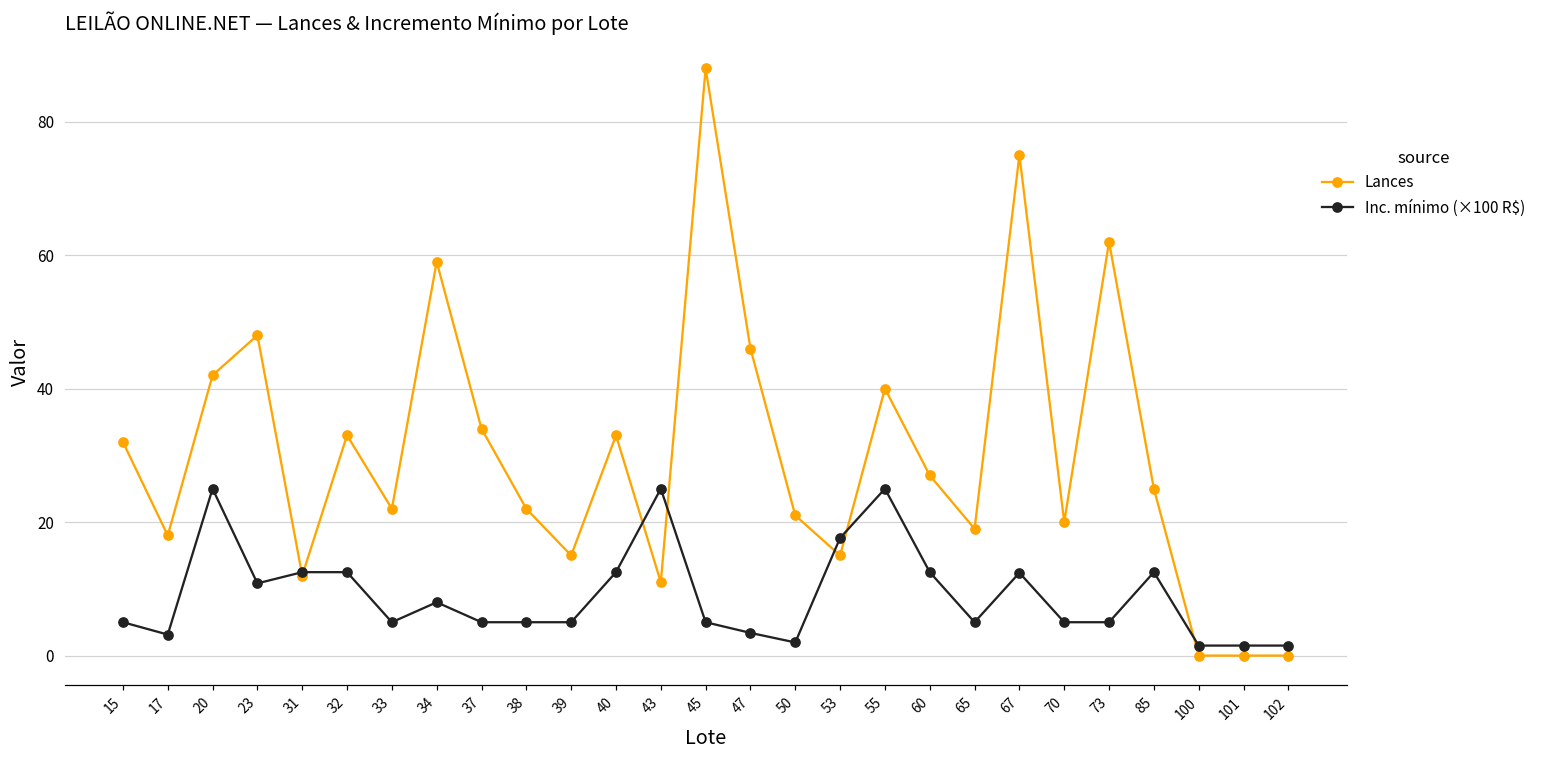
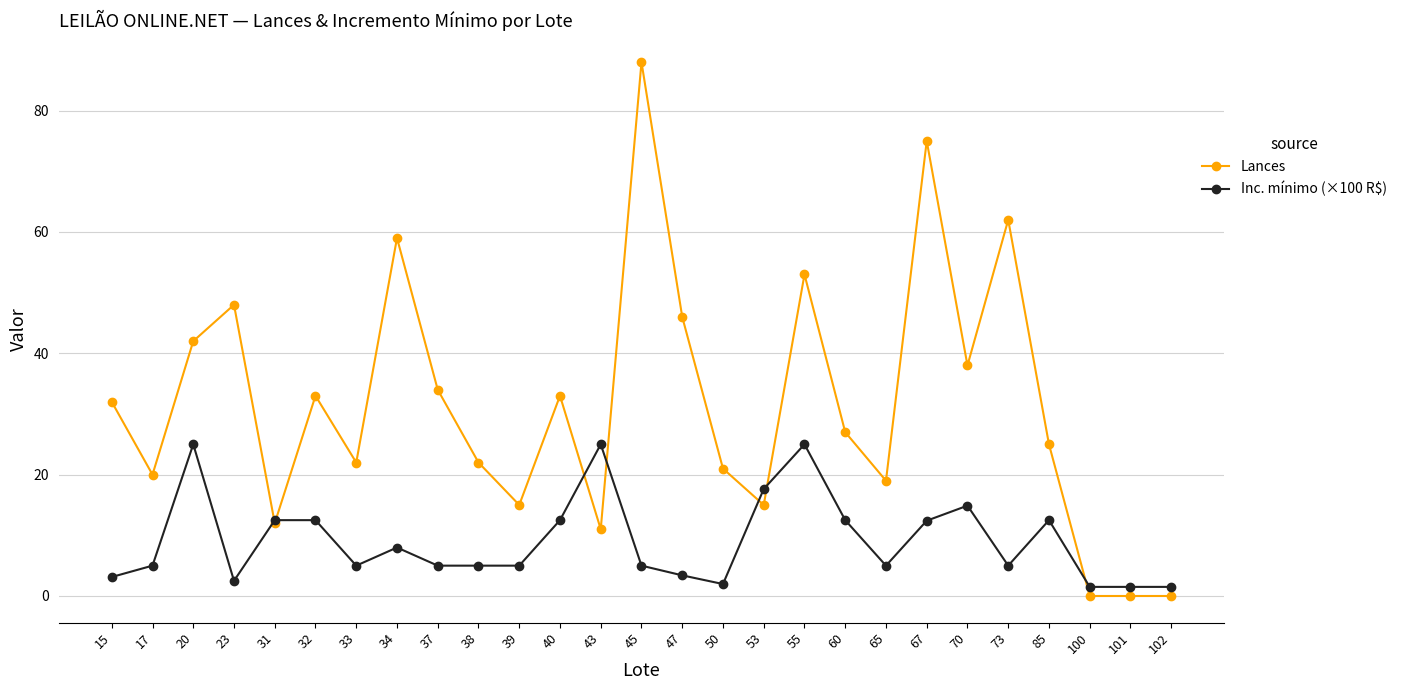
Inc. mínimo (×100 R$), 15: 5 -> 3
Lances, 17: 18 -> 20
Inc. mínimo (×100 R$), 17: 3 -> 5
Inc. mínimo (×100 R$), 23: 11 -> 3
Lances, 55: 40 -> 53
Lances, 70: 20 -> 38
Inc. mínimo (×100 R$), 70: 5 -> 15
